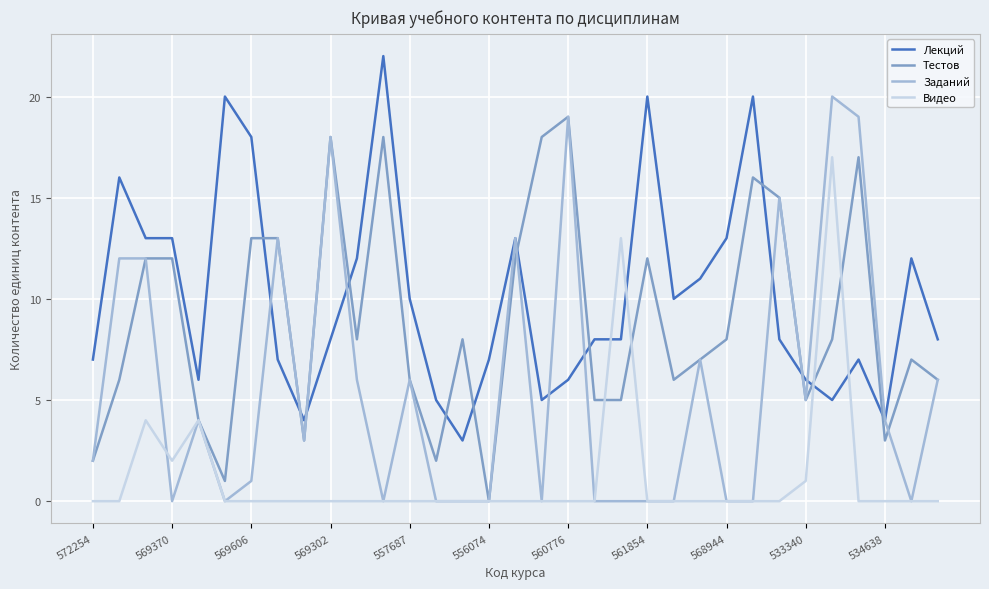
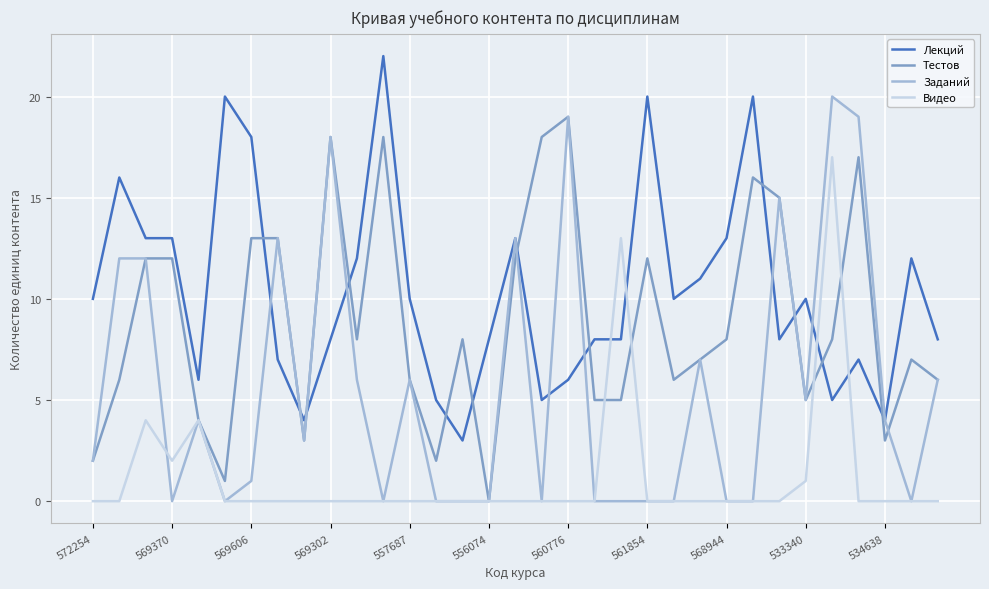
Лекций, 572254: 7 -> 10
Лекций, 556074: 7 -> 8
Лекций, 533340: 6 -> 10
